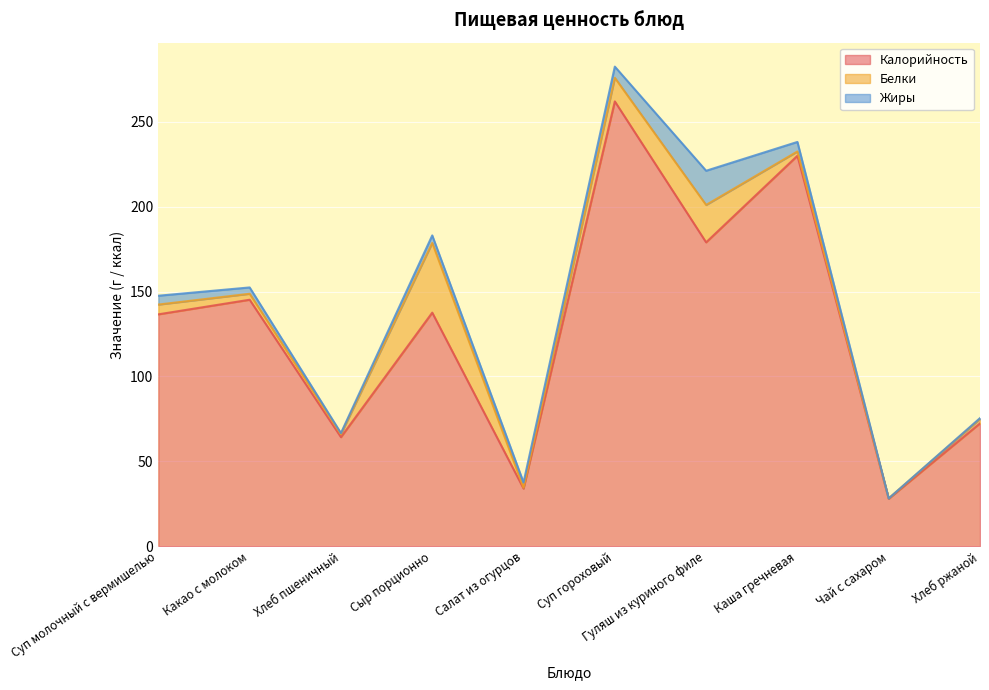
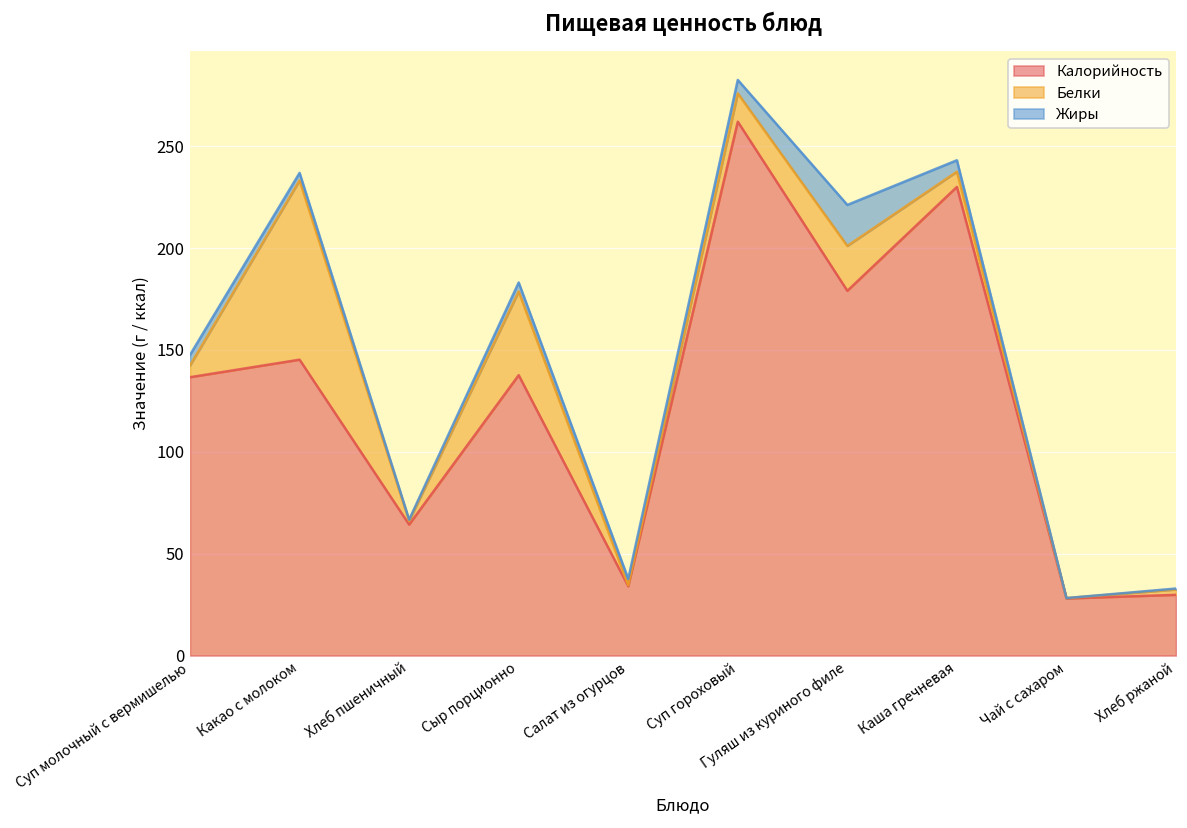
Белки, Какао с молоком: 4 -> 88
Белки, Каша гречневая: 3 -> 7
Калорийность, Хлеб ржаной: 72 -> 30
